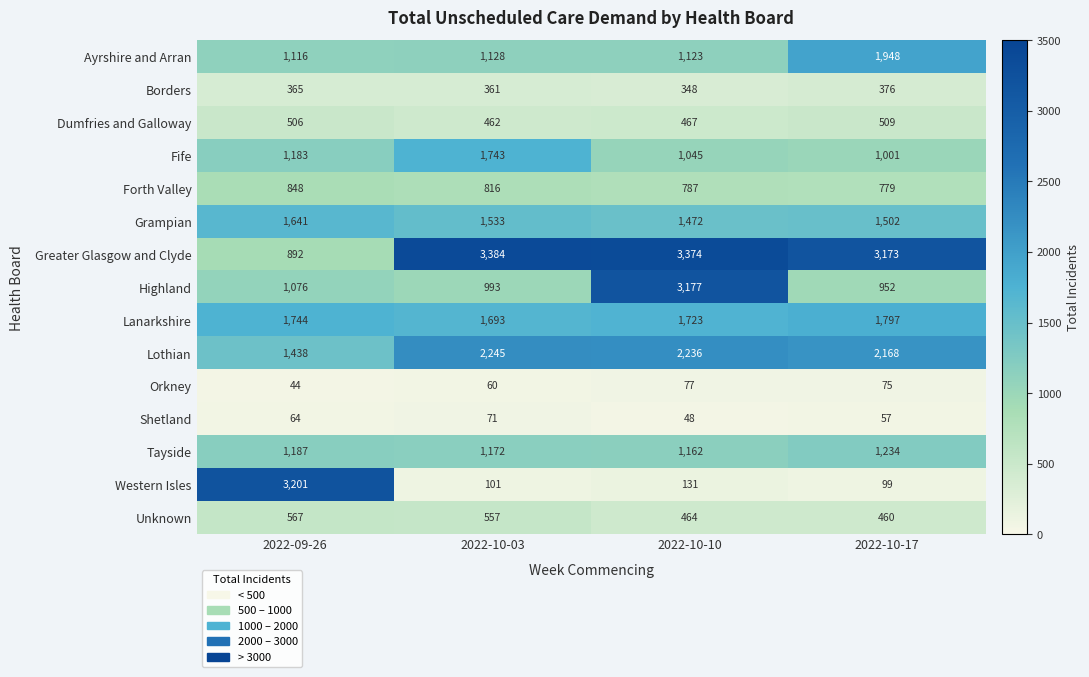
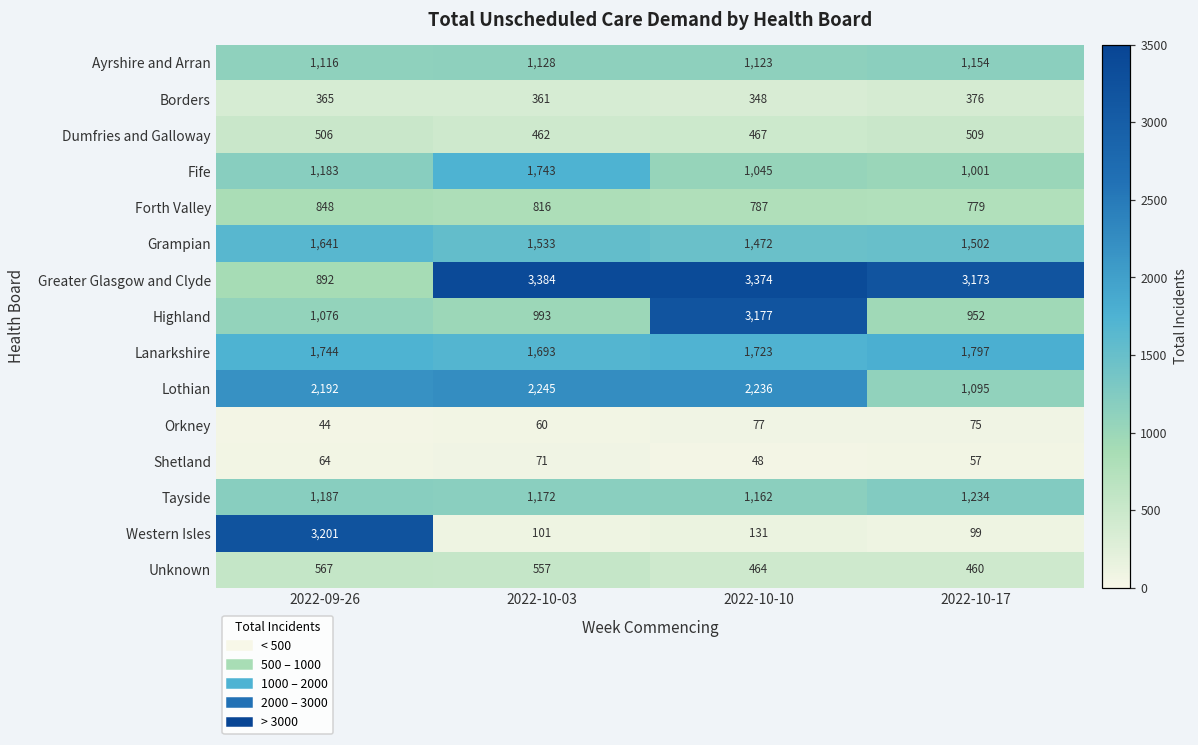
Ayrshire and Arran, 2022-10-17: 1,948 -> 1,154
Lothian, 2022-09-26: 1,438 -> 2,192
Lothian, 2022-10-17: 2,168 -> 1,095
